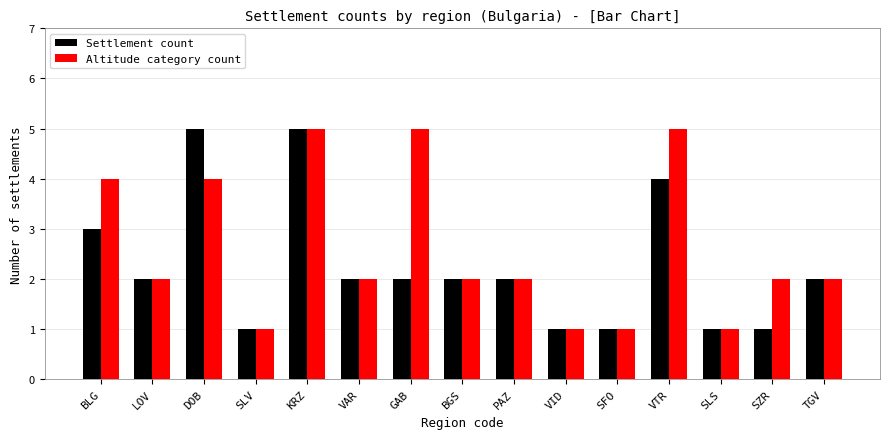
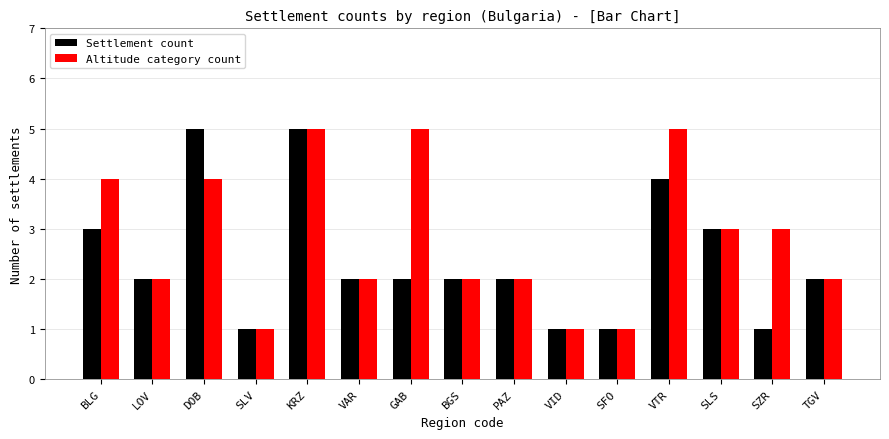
Settlement count, SLS: 1 -> 3
Altitude category count, SLS: 1 -> 3
Altitude category count, SZR: 2 -> 3
